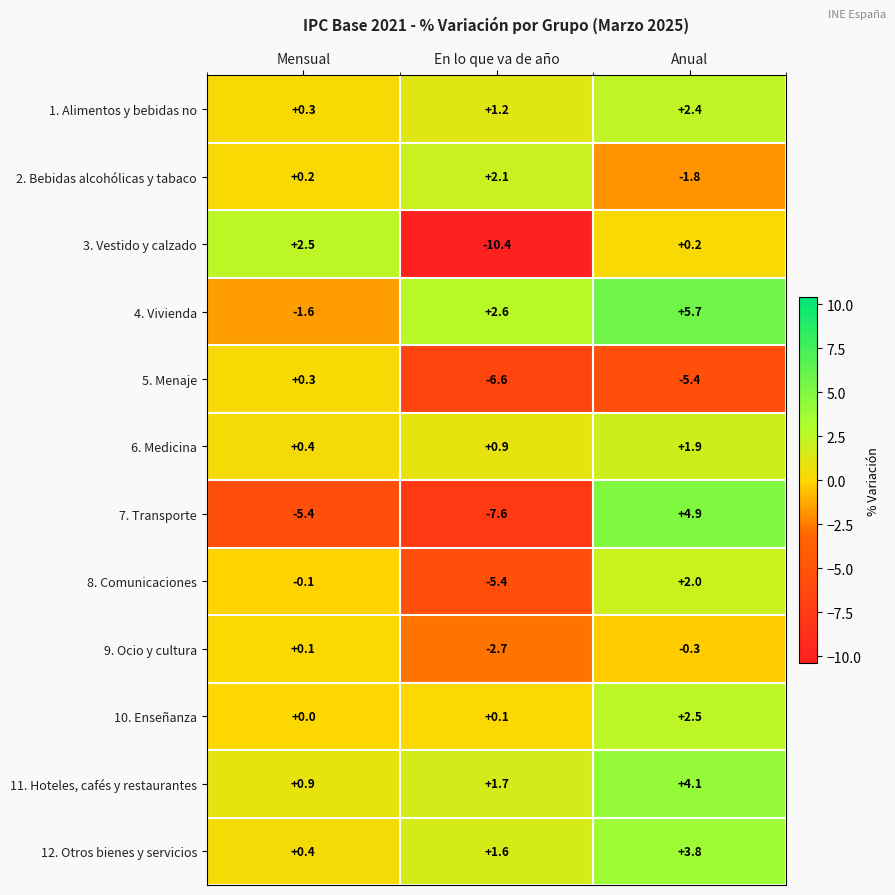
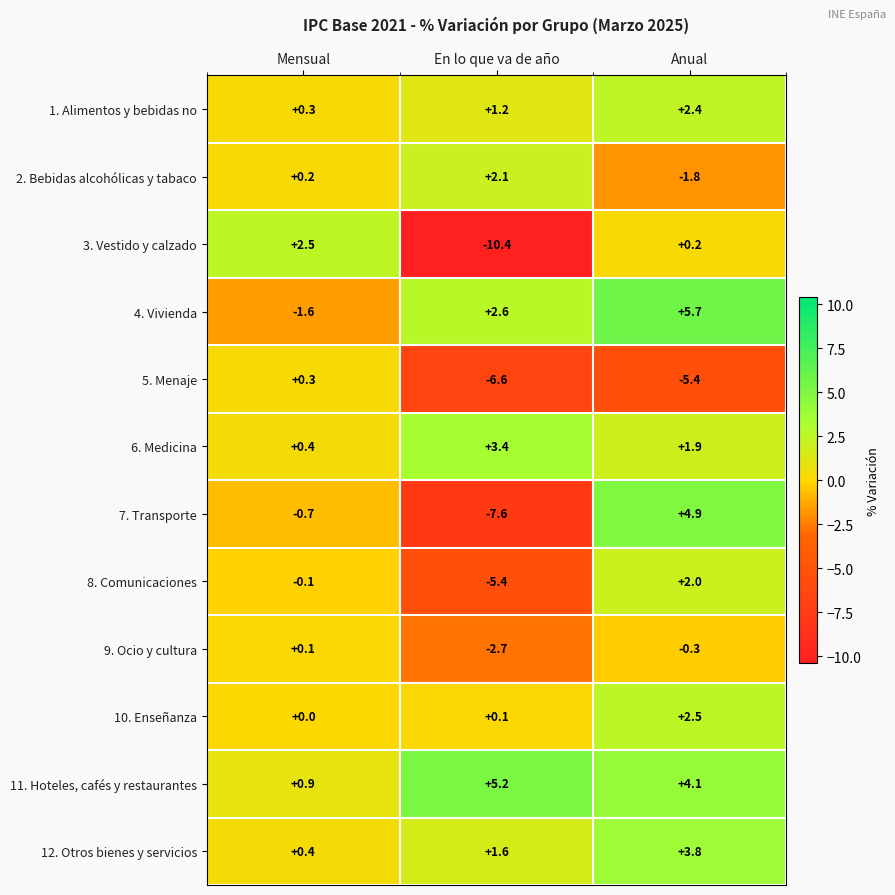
6. Medicina, En lo que va de año: +0.9 -> +3.4
7. Transporte, Mensual: -5.4 -> -0.7
11. Hoteles, cafés y restaurantes, En lo que va de año: +1.7 -> +5.2
